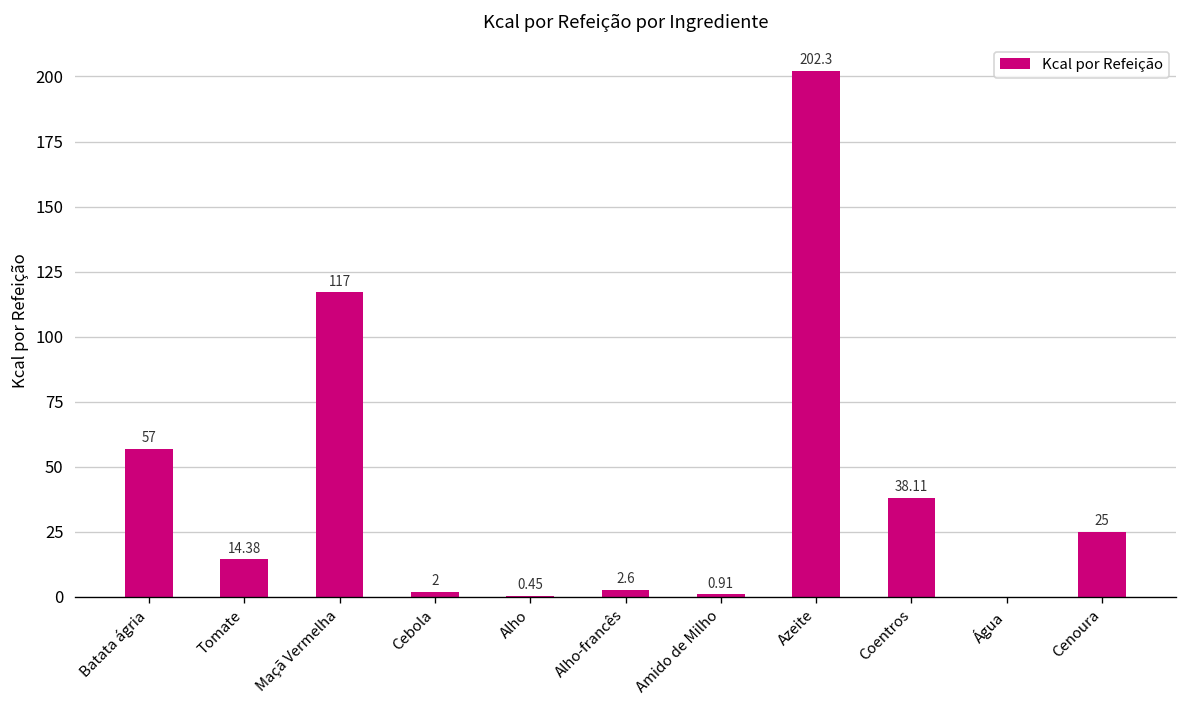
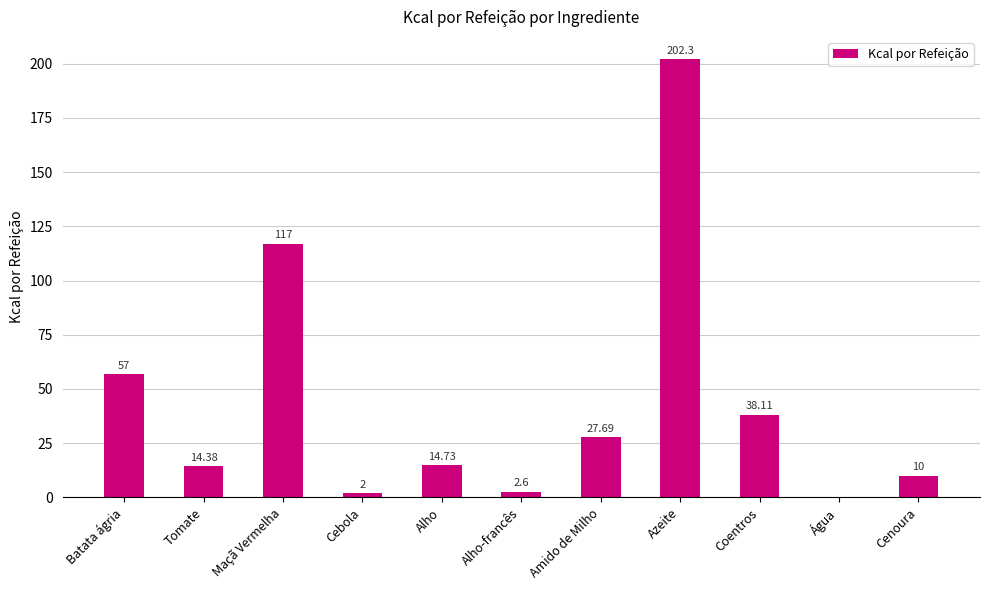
Alho: 0.45 -> 14.73
Amido de Milho: 0.91 -> 27.69
Cenoura: 25 -> 10
